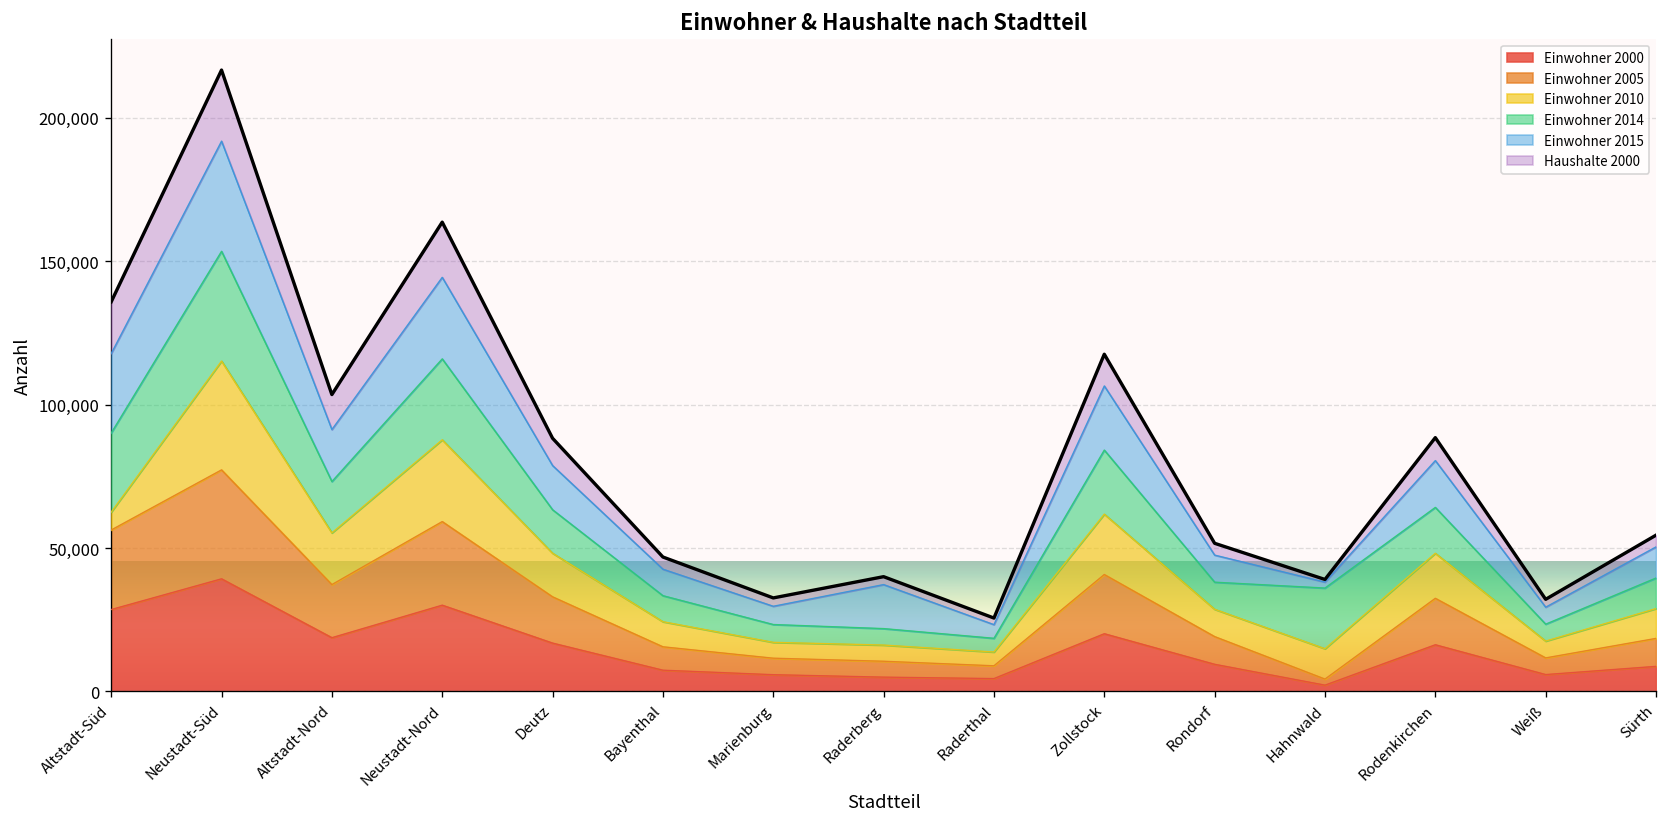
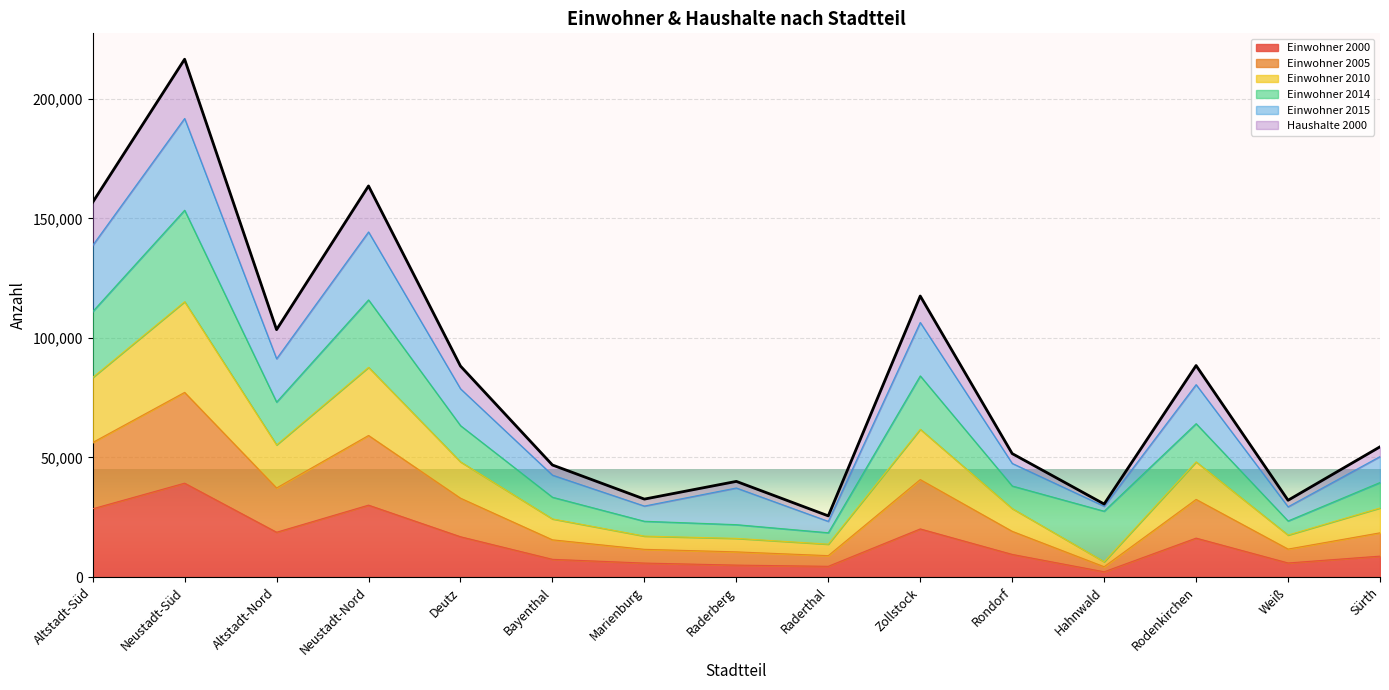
Einwohner 2010, Altstadt-Süd: 6,000 -> 27,000
Einwohner 2010, Hahnwald: 11,000 -> 2,000
